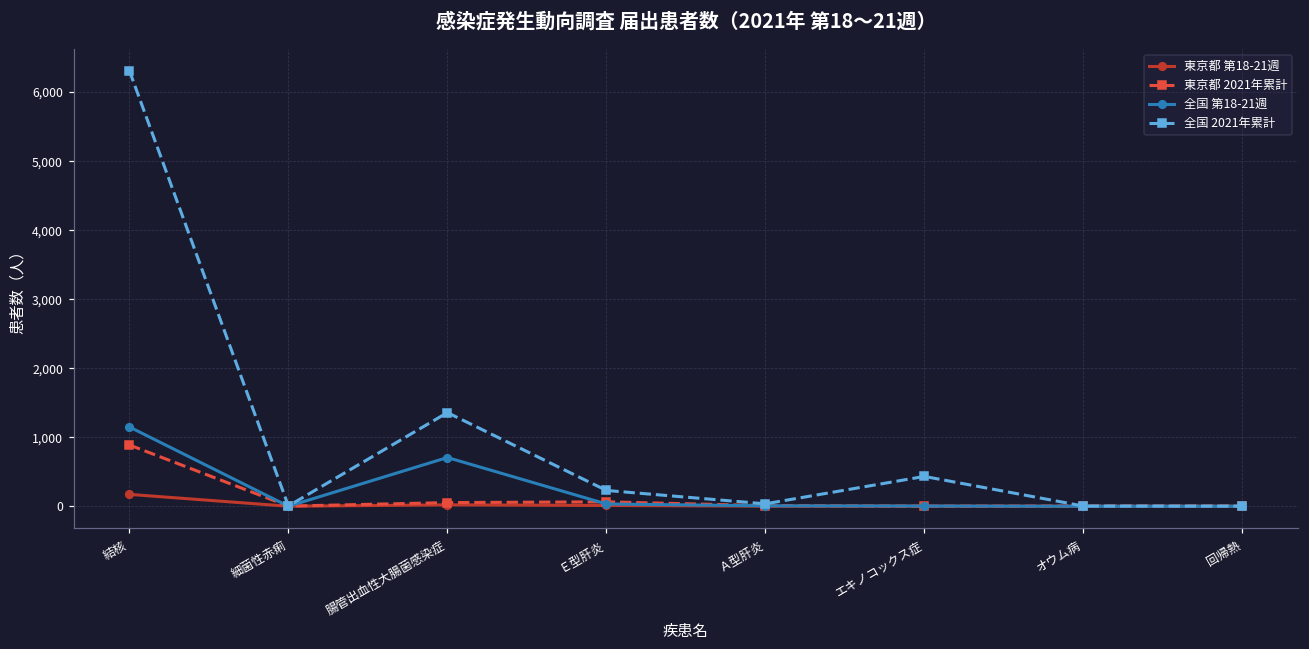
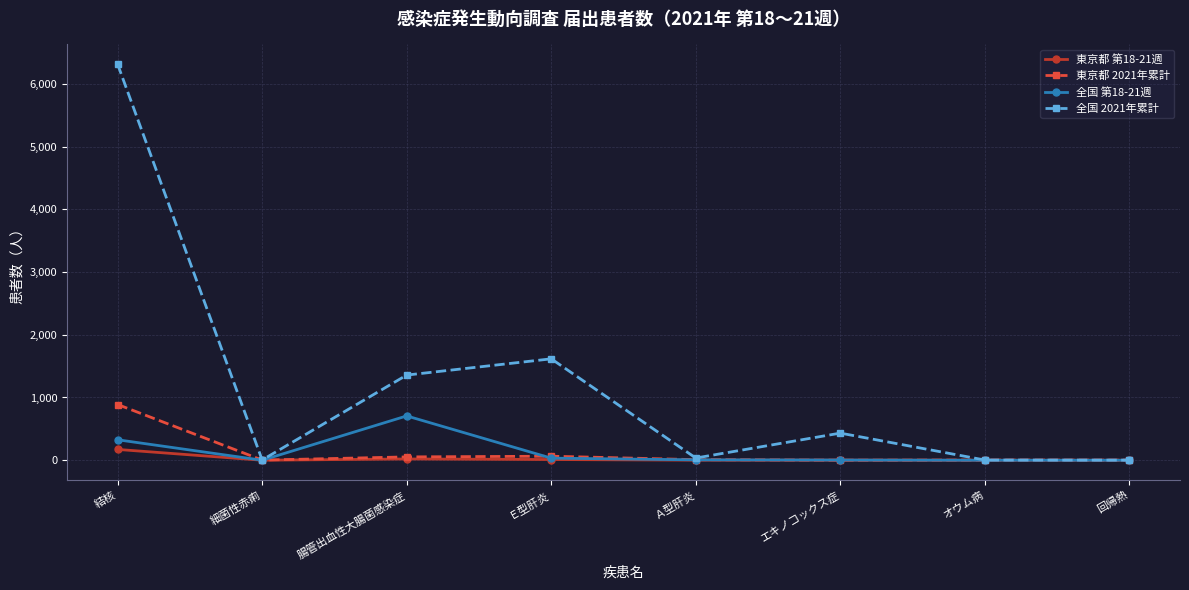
全国 第18-21週, 結核: 1,100 -> 300
全国 2021年累計, Ｅ型肝炎: 200 -> 1,600
